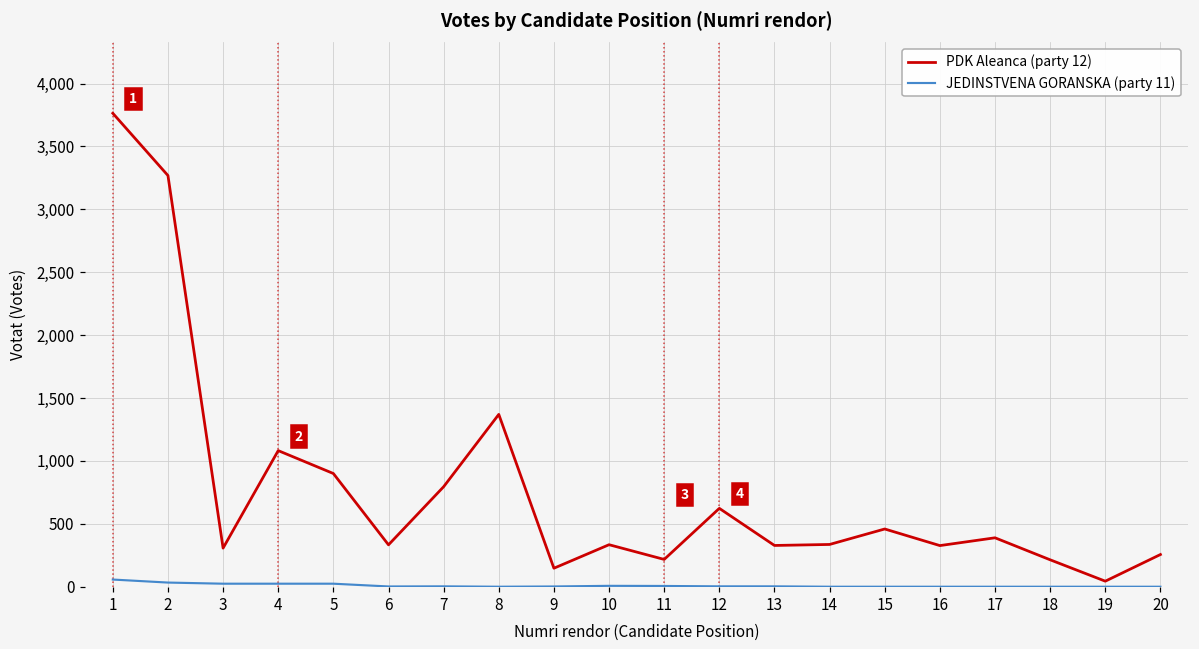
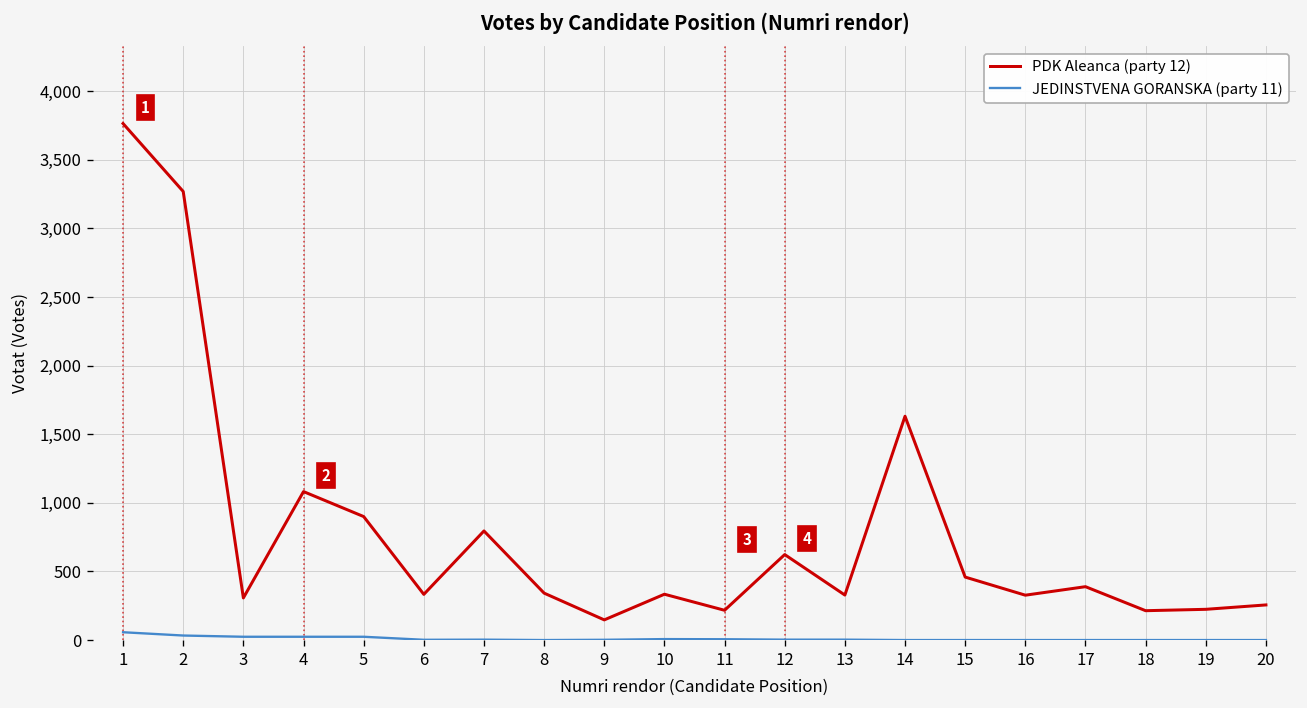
PDK Aleanca (party 12), 8: 1,370 -> 340
PDK Aleanca (party 12), 14: 340 -> 1,630
PDK Aleanca (party 12), 19: 40 -> 220
